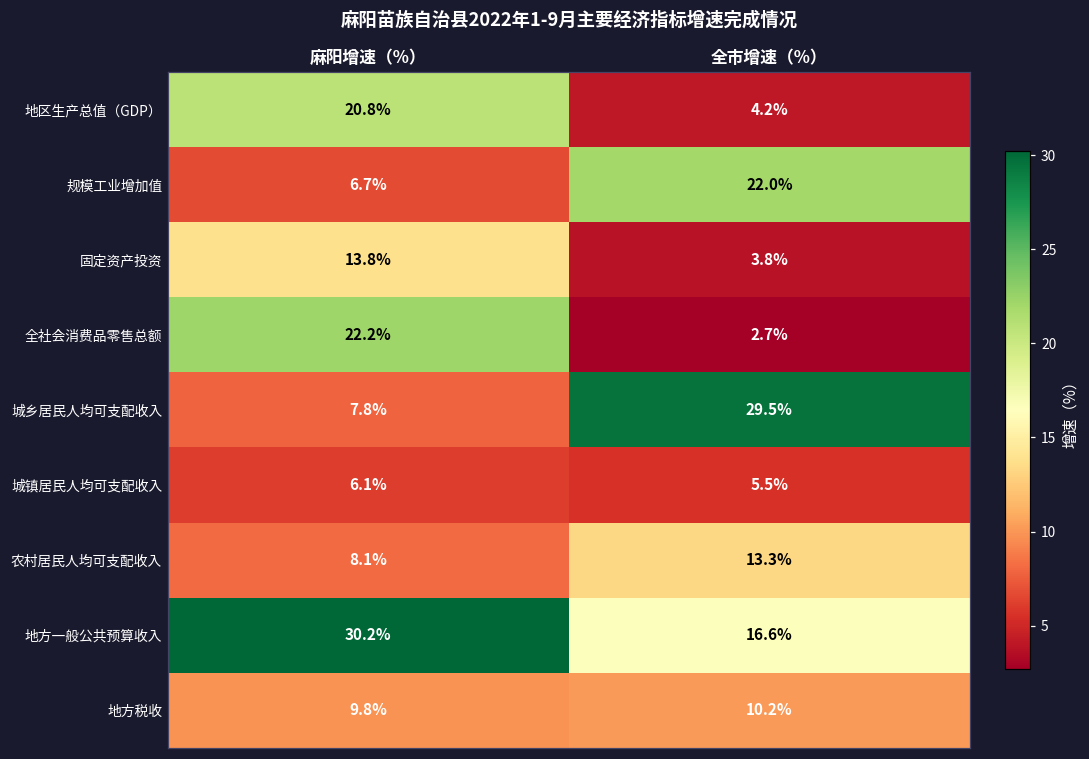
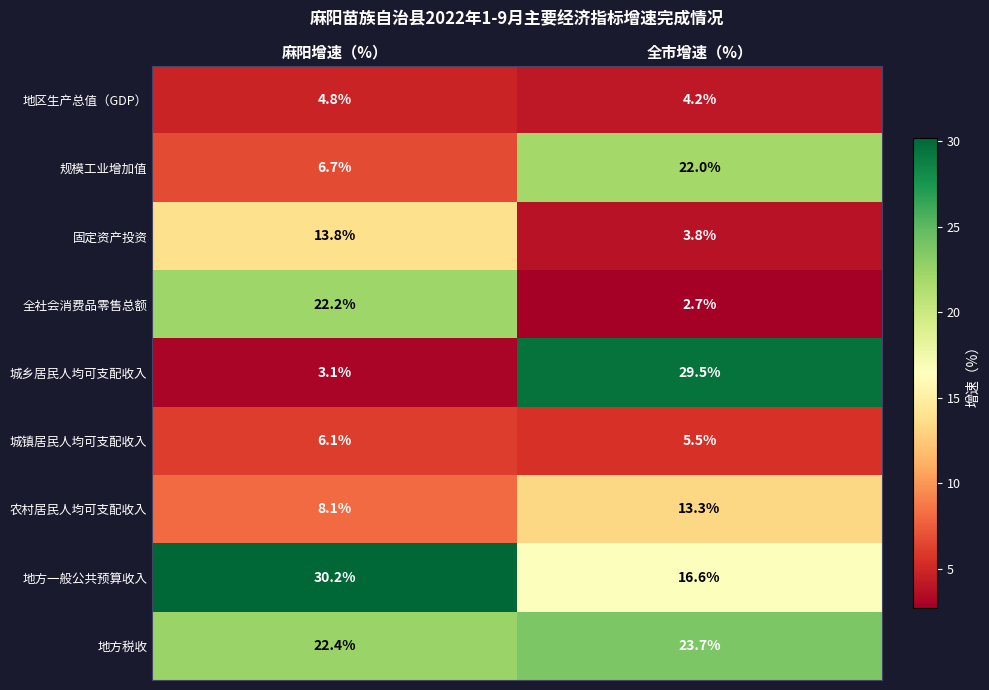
地区生产总值（GDP）, 麻阳增速（%）: 20.8% -> 4.8%
城乡居民人均可支配收入, 麻阳增速（%）: 7.8% -> 3.1%
地方税收, 麻阳增速（%）: 9.8% -> 22.4%
地方税收, 全市增速（%）: 10.2% -> 23.7%
